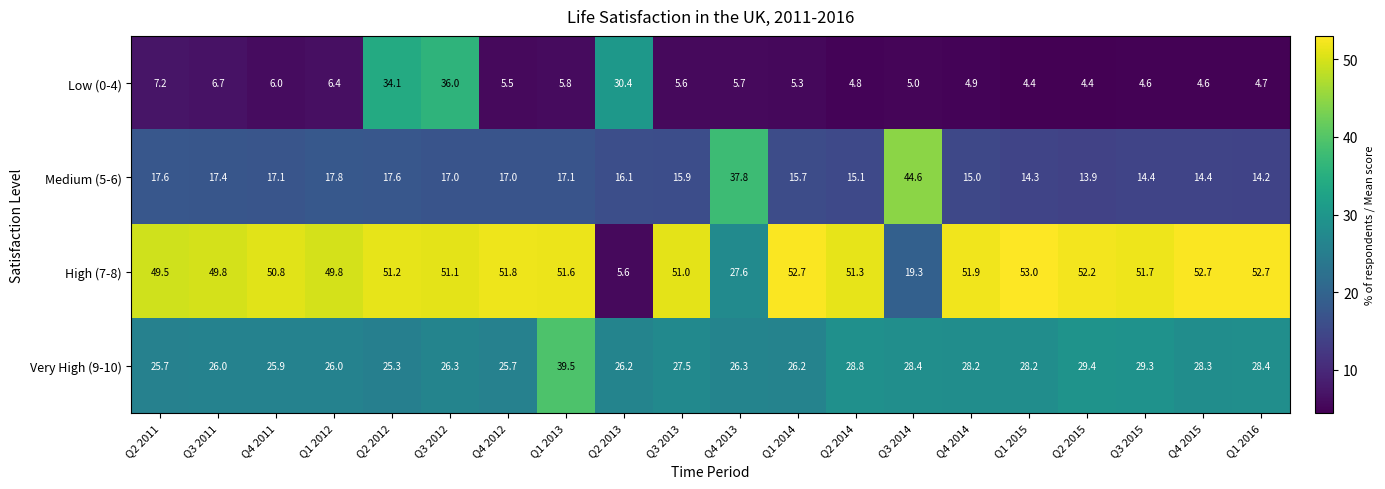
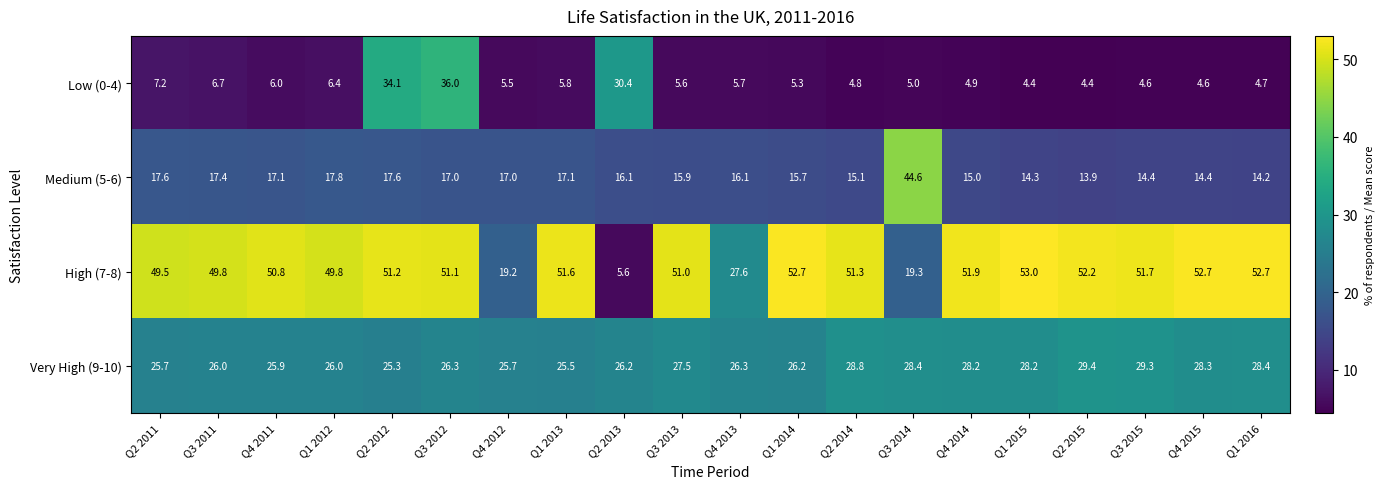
Medium (5-6), Q4 2013: 37.8 -> 16.1
High (7-8), Q4 2012: 51.8 -> 19.2
Very High (9-10), Q1 2013: 39.5 -> 25.5
